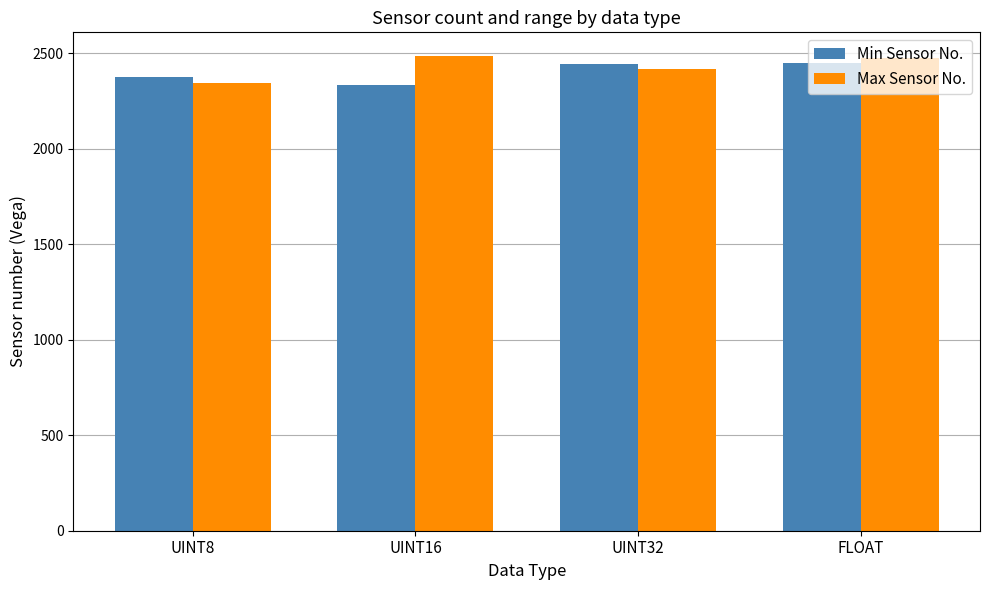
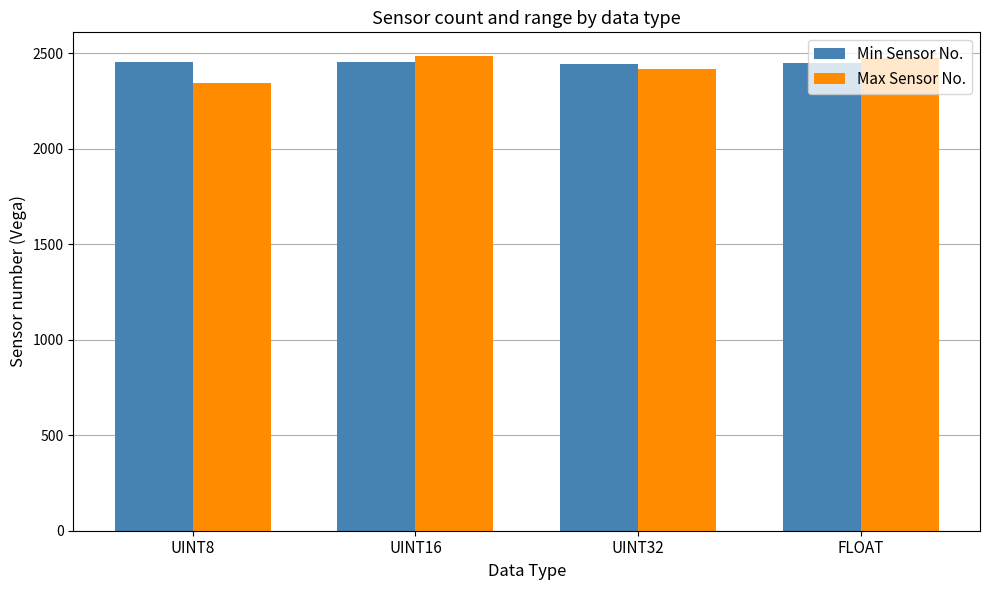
Min Sensor No., UINT8: 2380 -> 2450
Min Sensor No., UINT16: 2330 -> 2450
